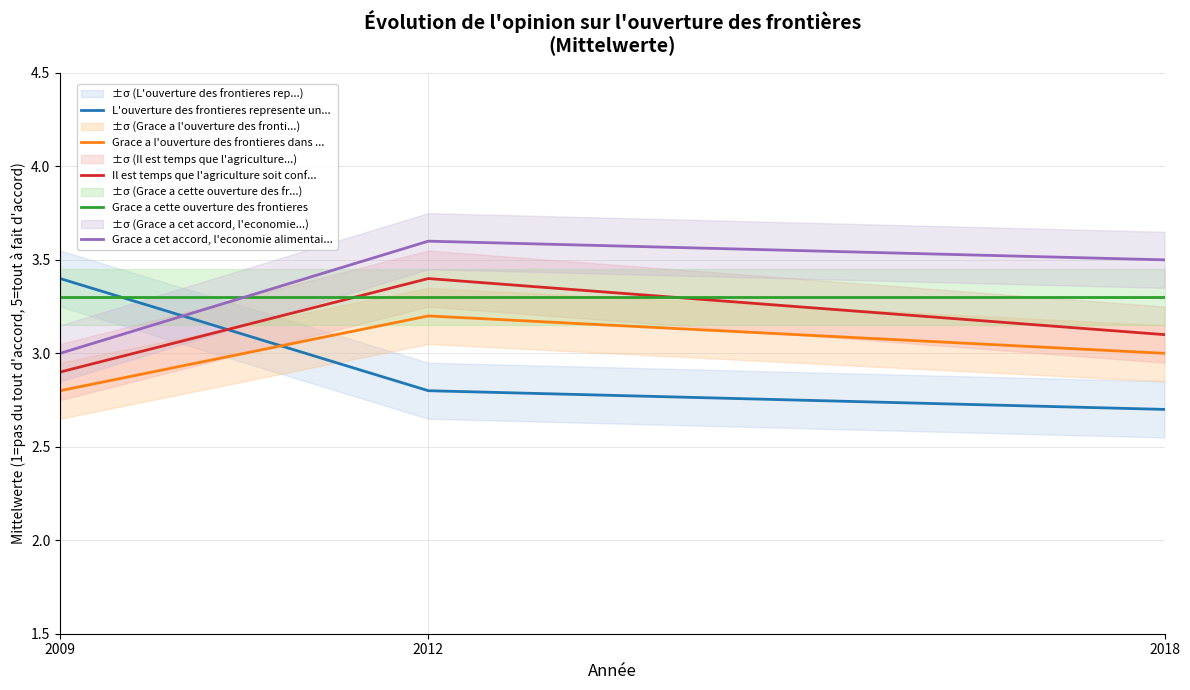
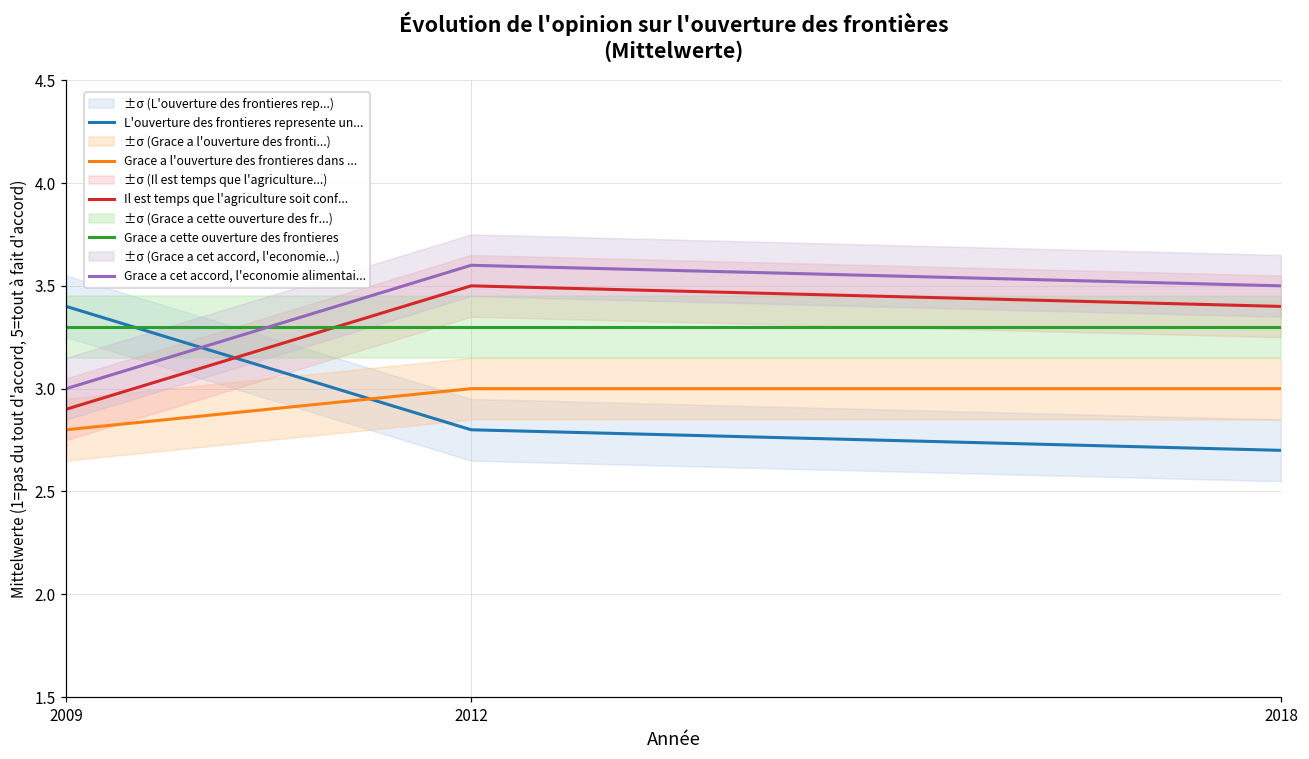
Grace a l'ouverture des frontieres dans ..., 2012: 3.2 -> 3.0
Il est temps que l'agriculture soit conf..., 2012: 3.4 -> 3.5
Il est temps que l'agriculture soit conf..., 2018: 3.1 -> 3.4
